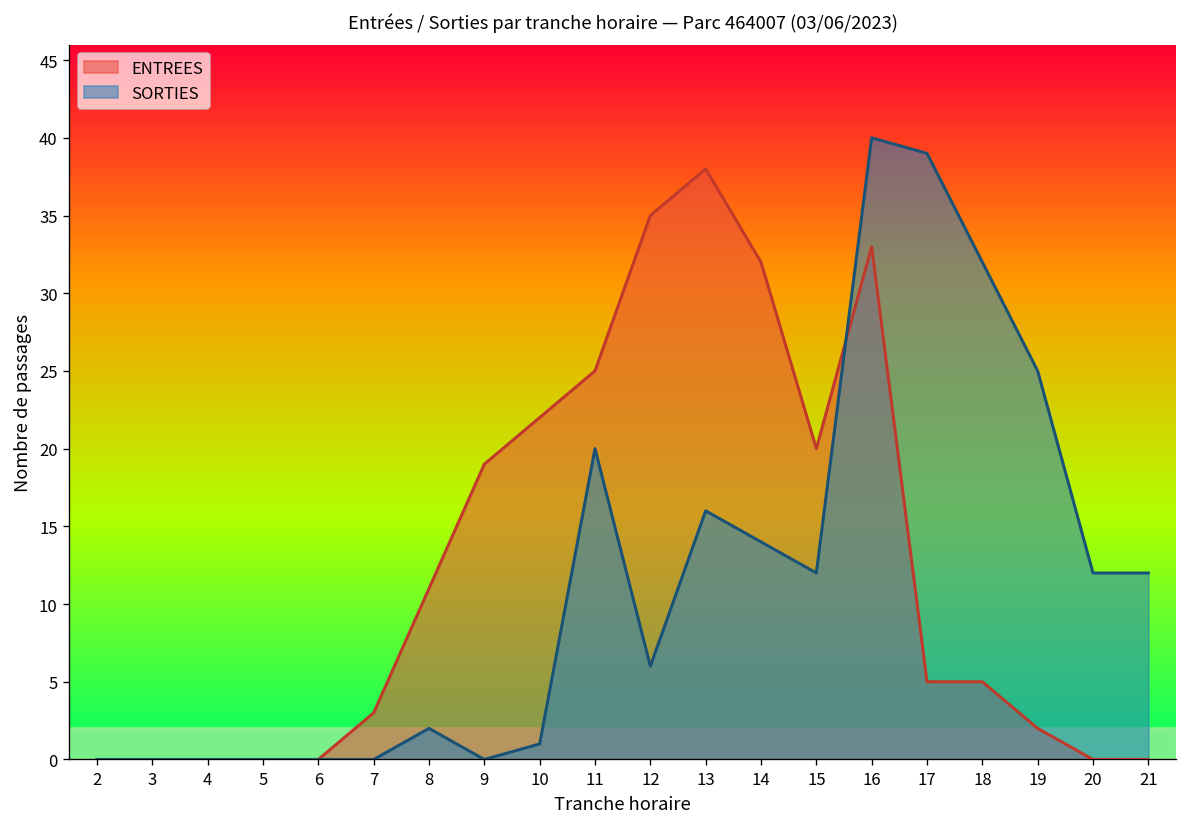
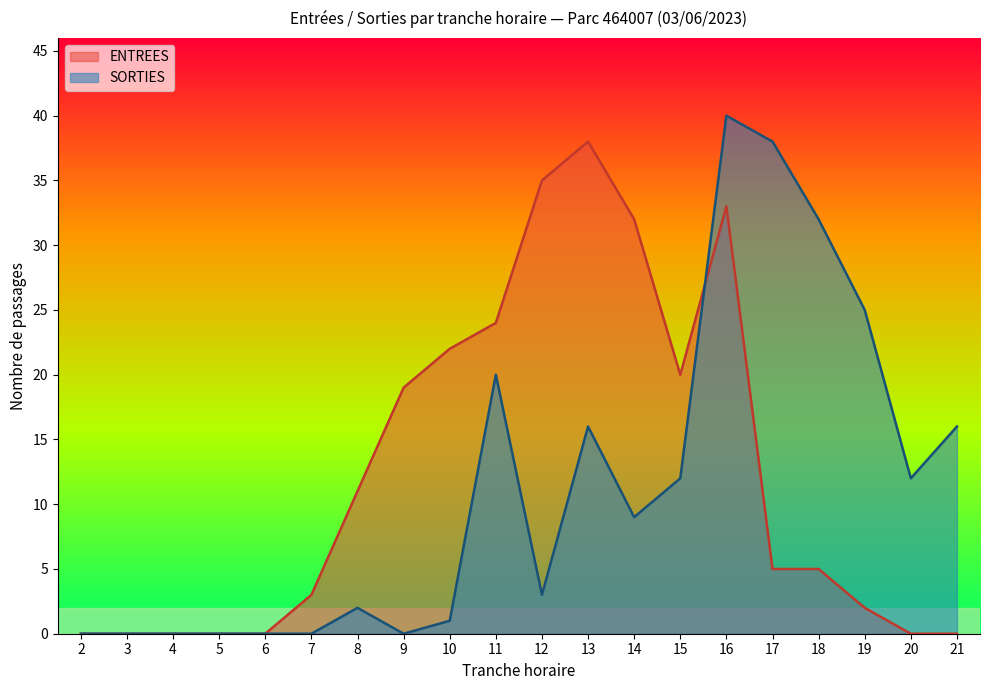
ENTREES, 11: 25 -> 24
SORTIES, 12: 6 -> 3
SORTIES, 14: 14 -> 9
SORTIES, 17: 39 -> 38
SORTIES, 21: 12 -> 16
